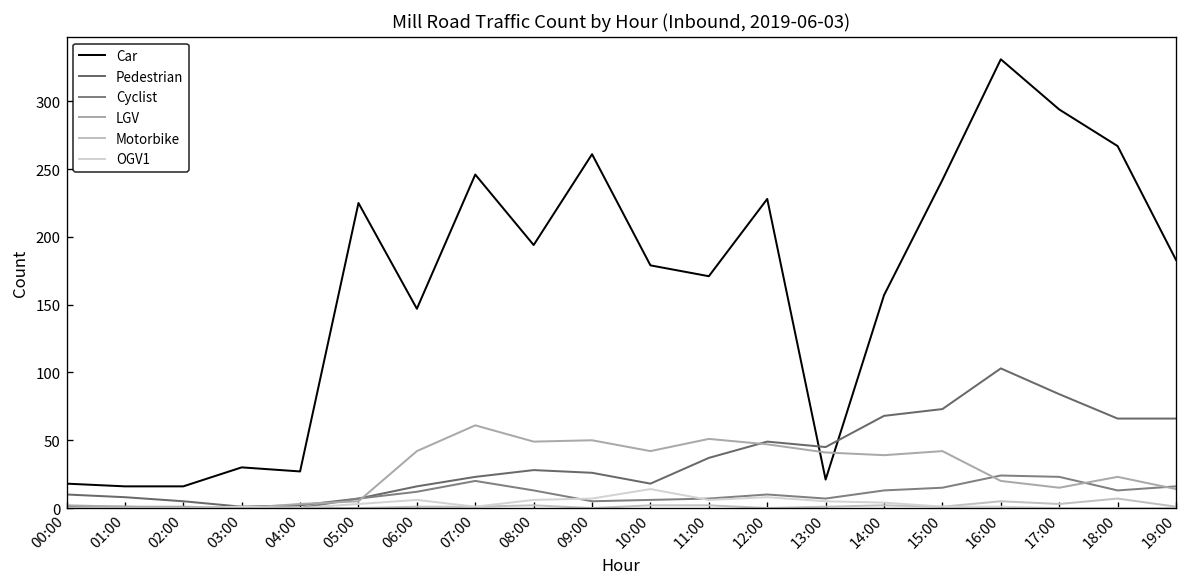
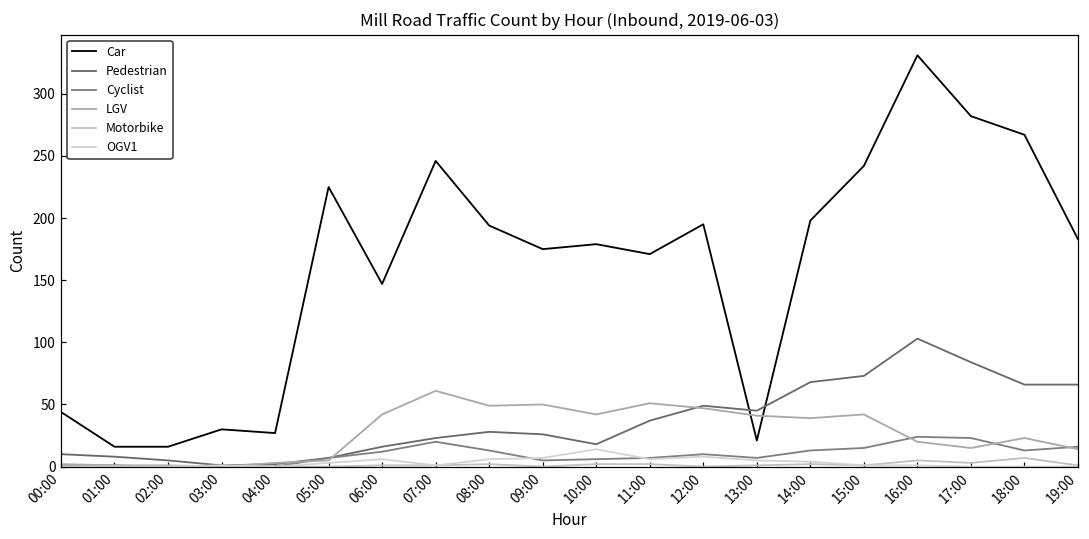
Car, 00:00: 18 -> 44
Car, 09:00: 261 -> 175
Car, 12:00: 228 -> 195
Car, 14:00: 157 -> 198
Car, 17:00: 294 -> 282
